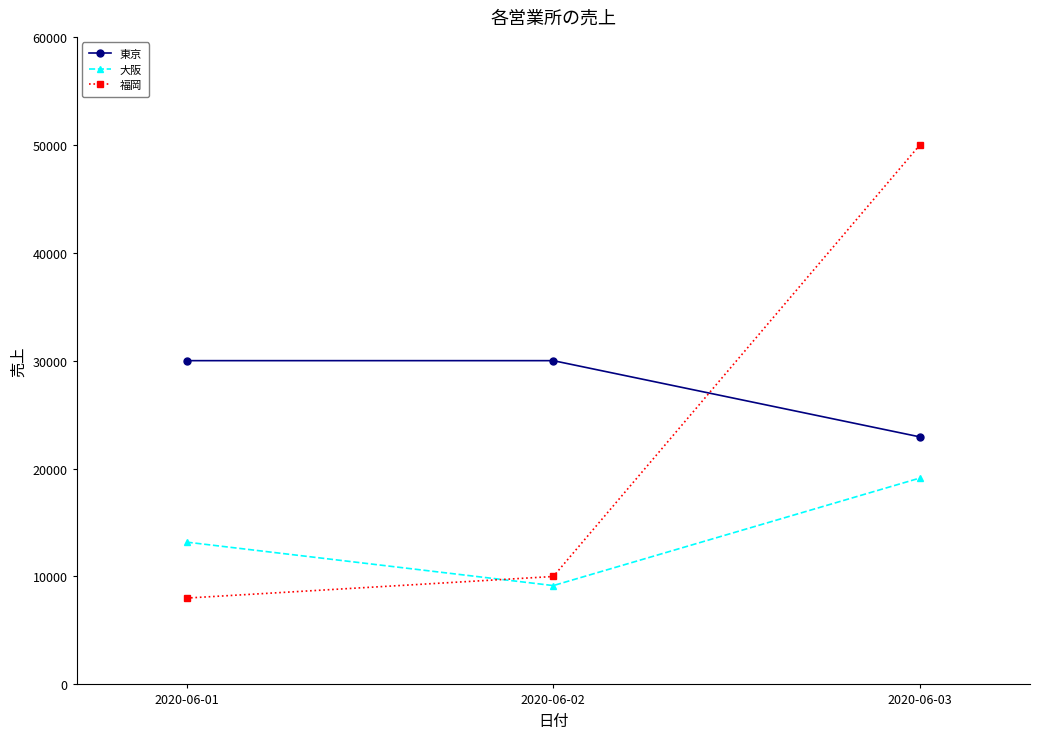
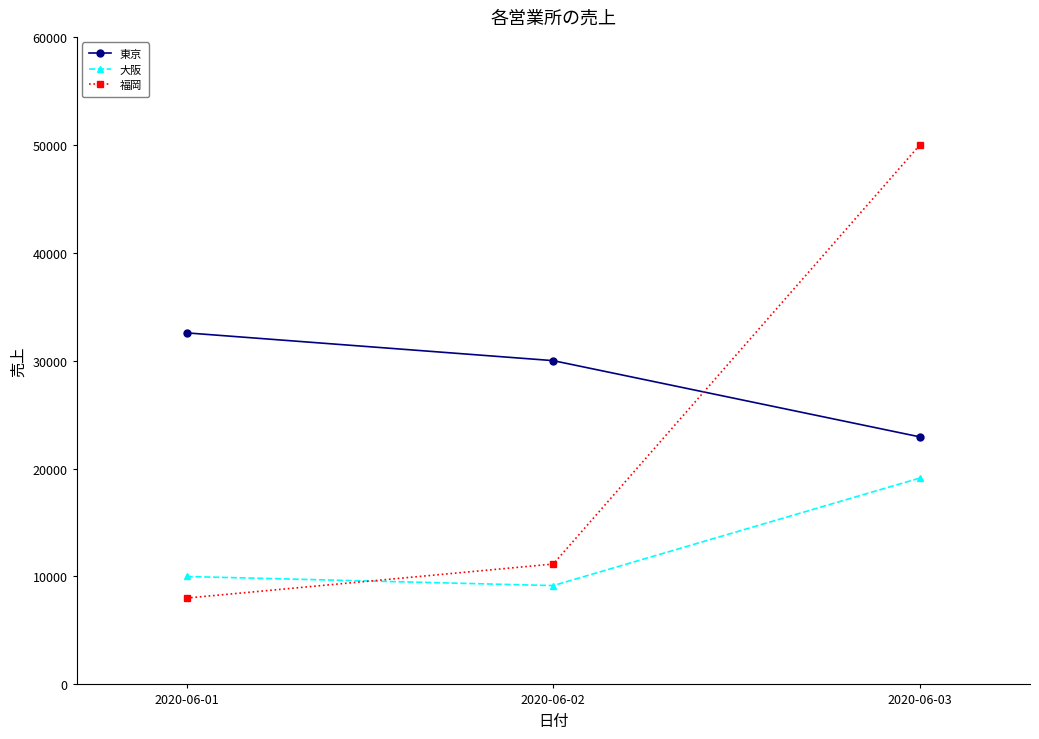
東京, 2020-06-01: 30000 -> 32600
大阪, 2020-06-01: 13200 -> 10000
福岡, 2020-06-02: 10000 -> 11200
